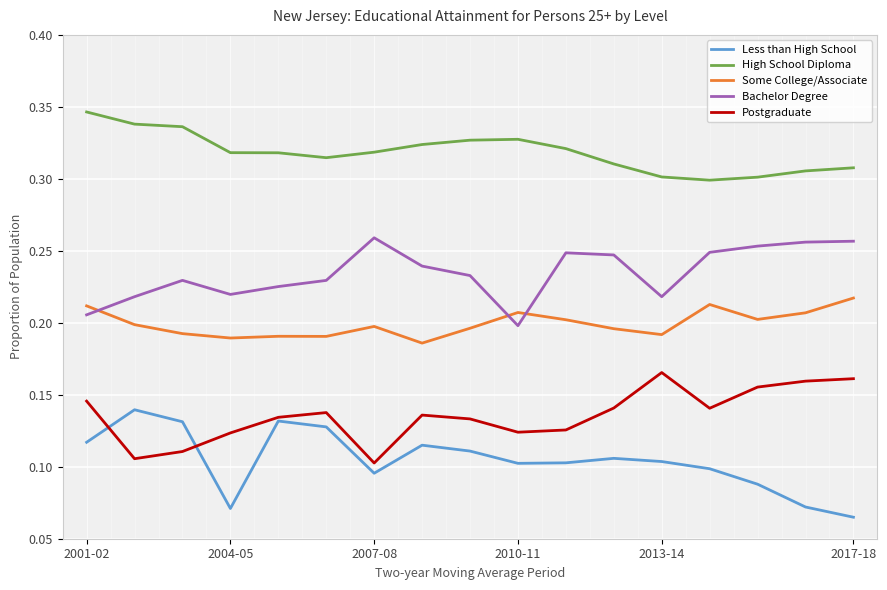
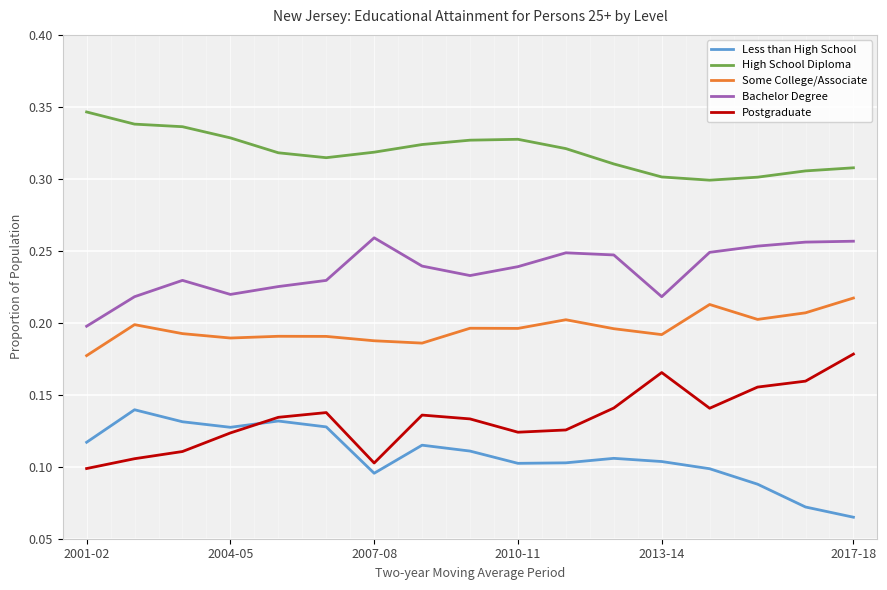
Some College/Associate, 2001-02: 0.212 -> 0.177
Bachelor Degree, 2001-02: 0.206 -> 0.198
Postgraduate, 2001-02: 0.146 -> 0.099
Less than High School, 2004-05: 0.071 -> 0.127
High School Diploma, 2004-05: 0.318 -> 0.328
Some College/Associate, 2007-08: 0.197 -> 0.188
Some College/Associate, 2010-11: 0.207 -> 0.196
Bachelor Degree, 2010-11: 0.198 -> 0.239
Postgraduate, 2017-18: 0.161 -> 0.178
